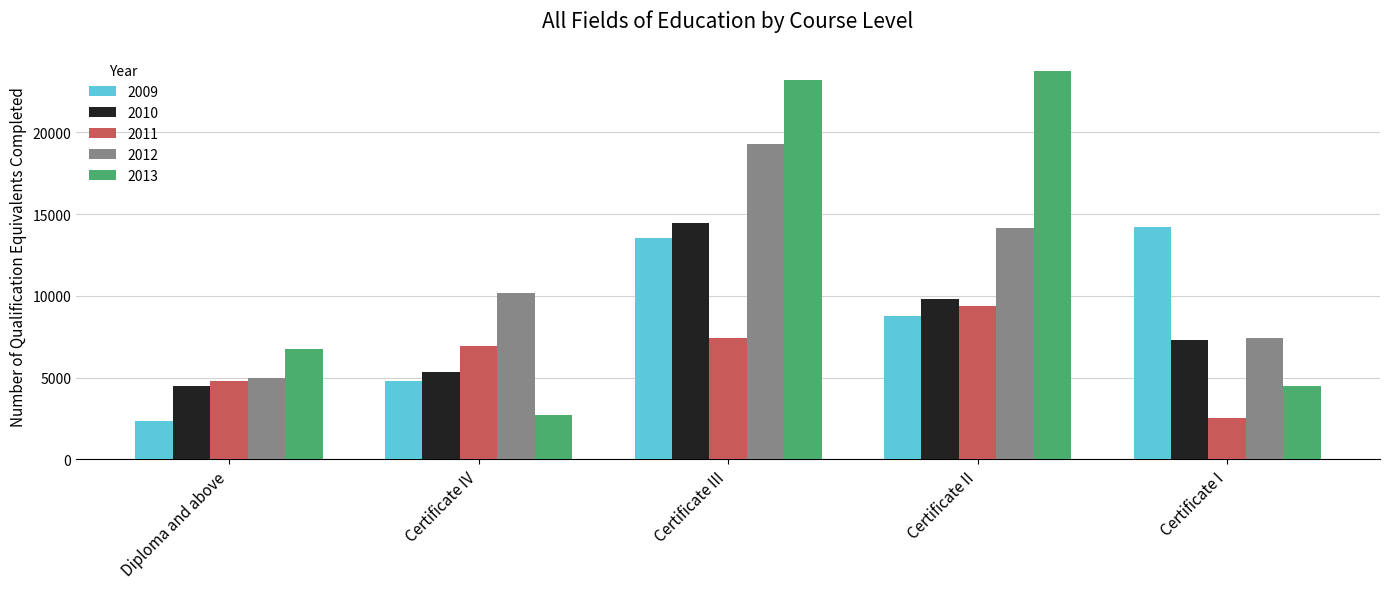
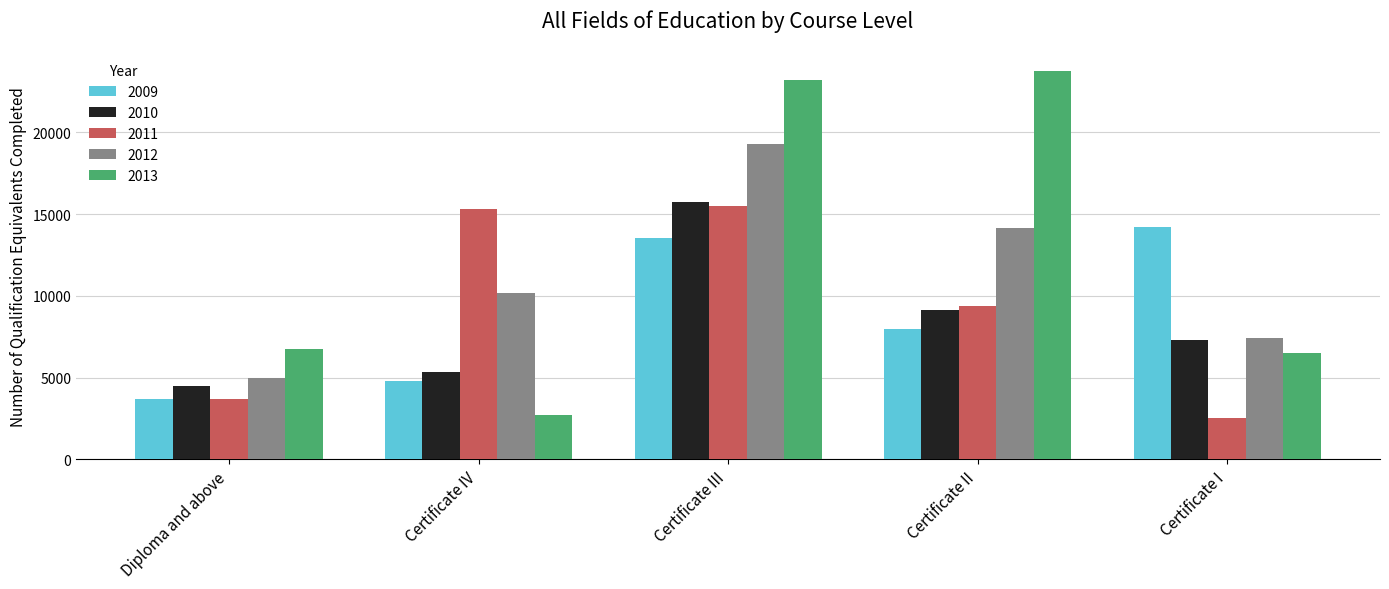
2009, Diploma and above: 2300 -> 3700
2011, Diploma and above: 4800 -> 3700
2011, Certificate IV: 6900 -> 15300
2010, Certificate III: 14500 -> 15700
2011, Certificate III: 7400 -> 15500
2009, Certificate II: 8800 -> 8000
2010, Certificate II: 9800 -> 9200
2013, Certificate I: 4500 -> 6500
